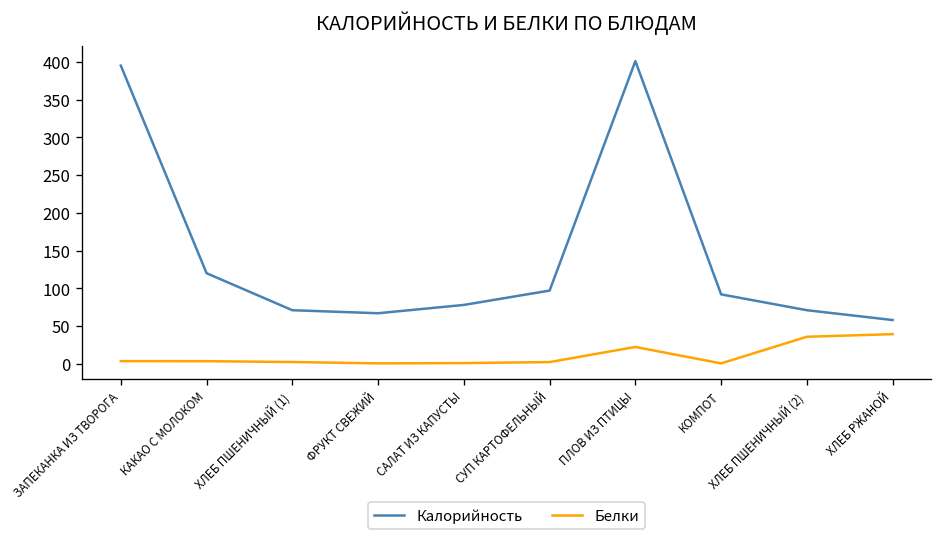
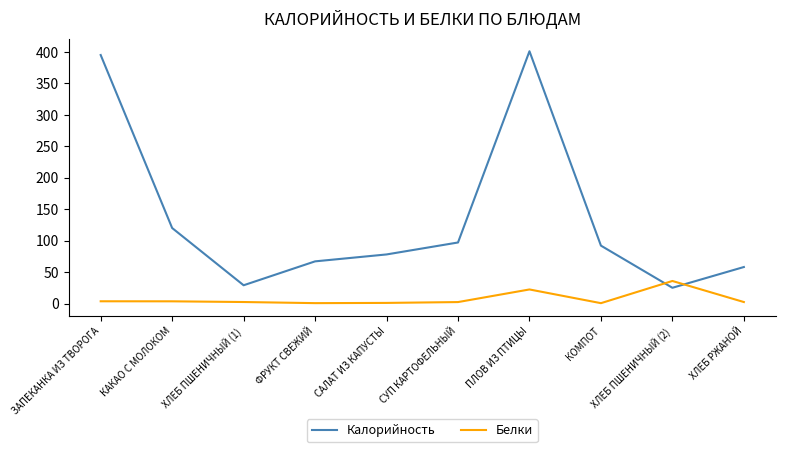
Калорийность, ХЛЕБ ПШЕНИЧНЫЙ (1): 70 -> 30
Калорийность, ХЛЕБ ПШЕНИЧНЫЙ (2): 70 -> 30
Белки, ХЛЕБ РЖАНОЙ: 40 -> 0
